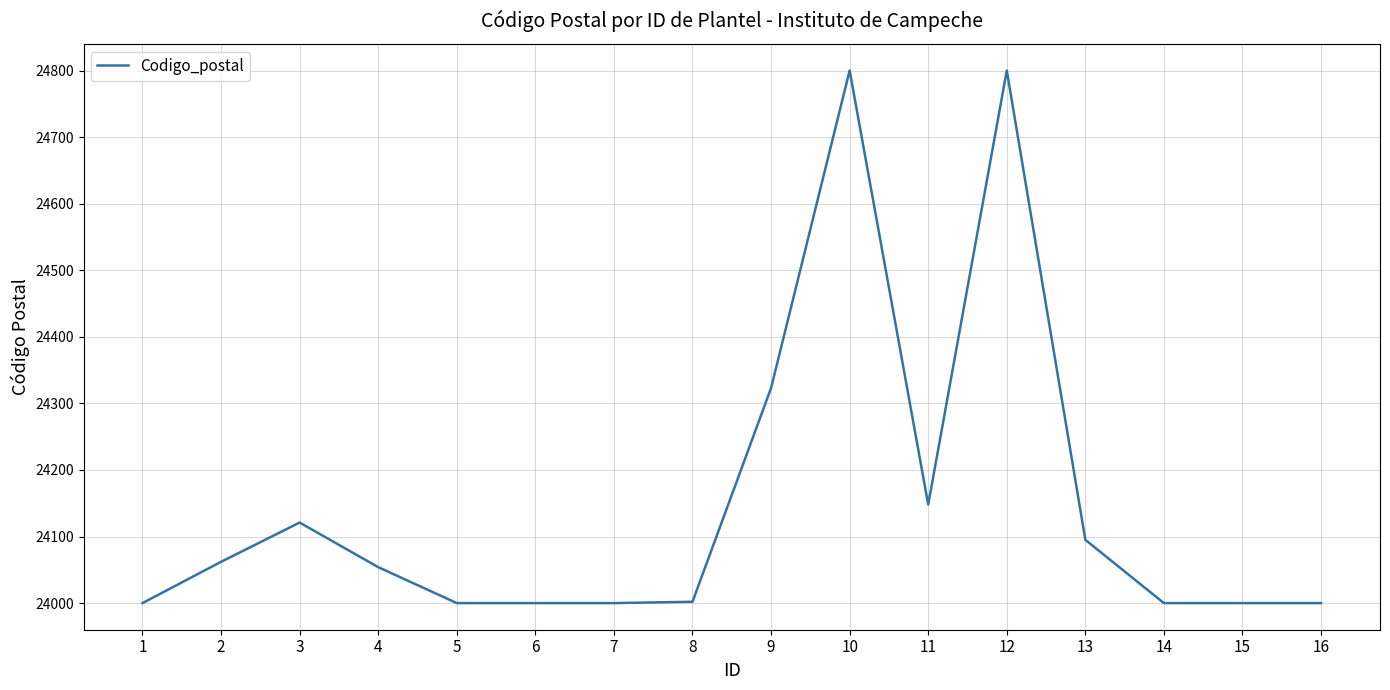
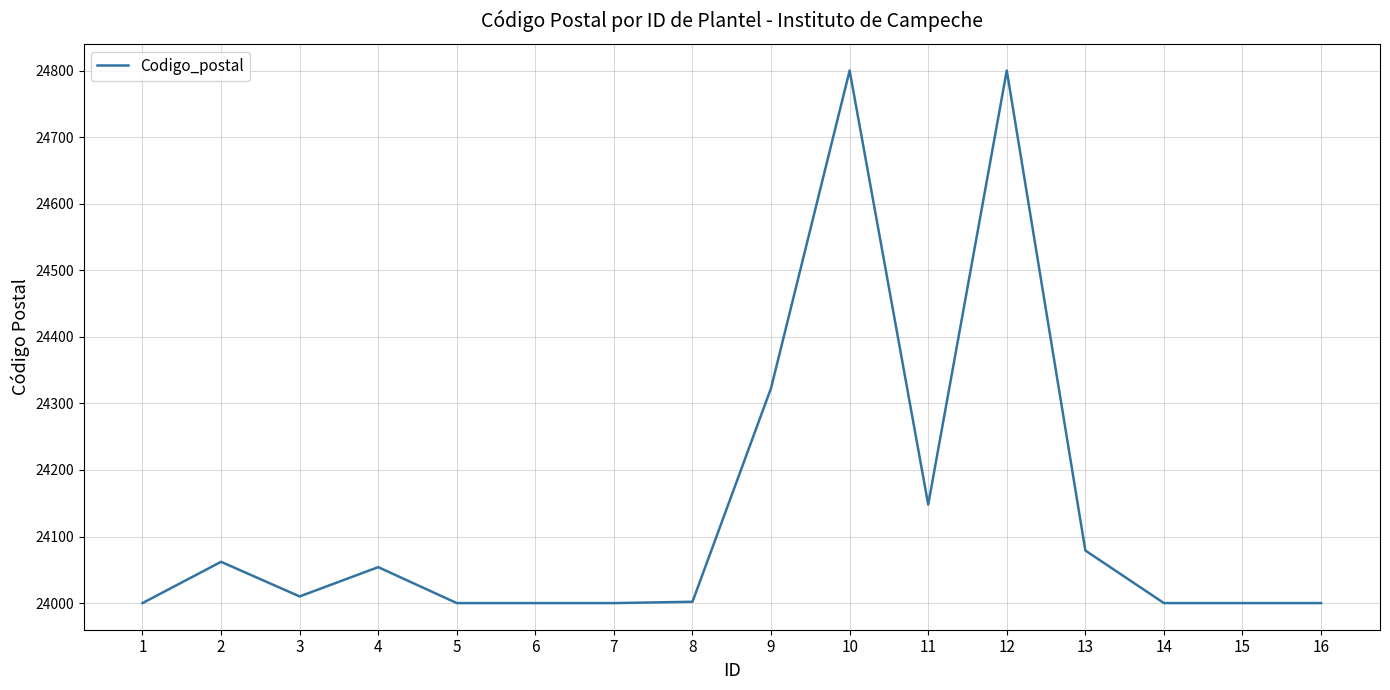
3: 24120 -> 24010
13: 24100 -> 24080
